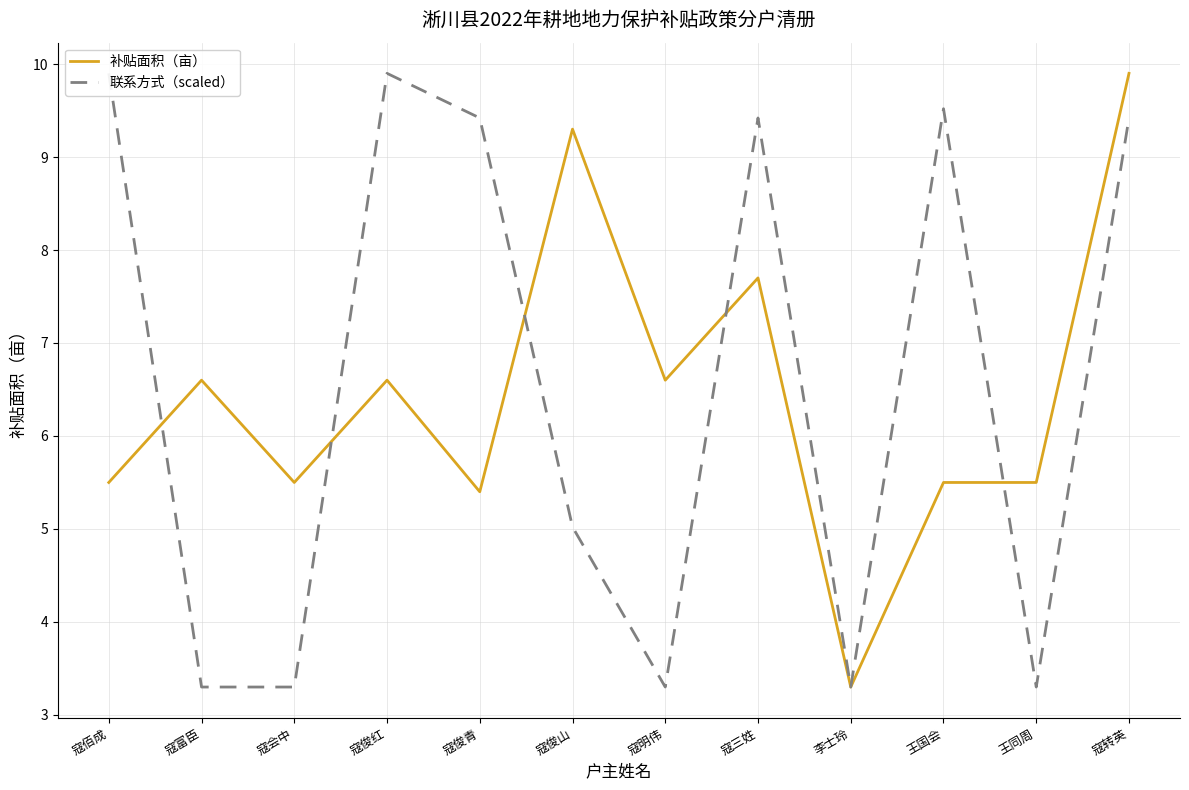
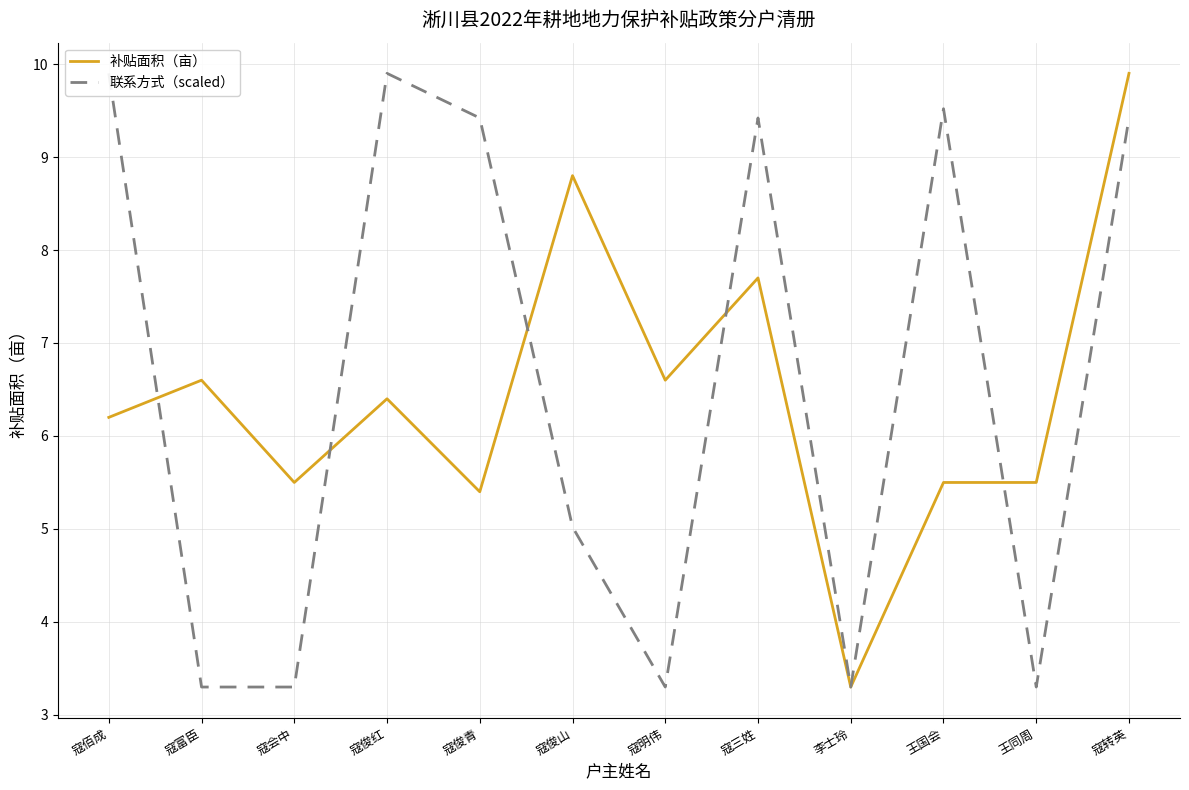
补贴面积（亩）, 寇佰成: 5.5 -> 6.2
补贴面积（亩）, 寇俊红: 6.6 -> 6.4
补贴面积（亩）, 寇俊山: 9.3 -> 8.8
